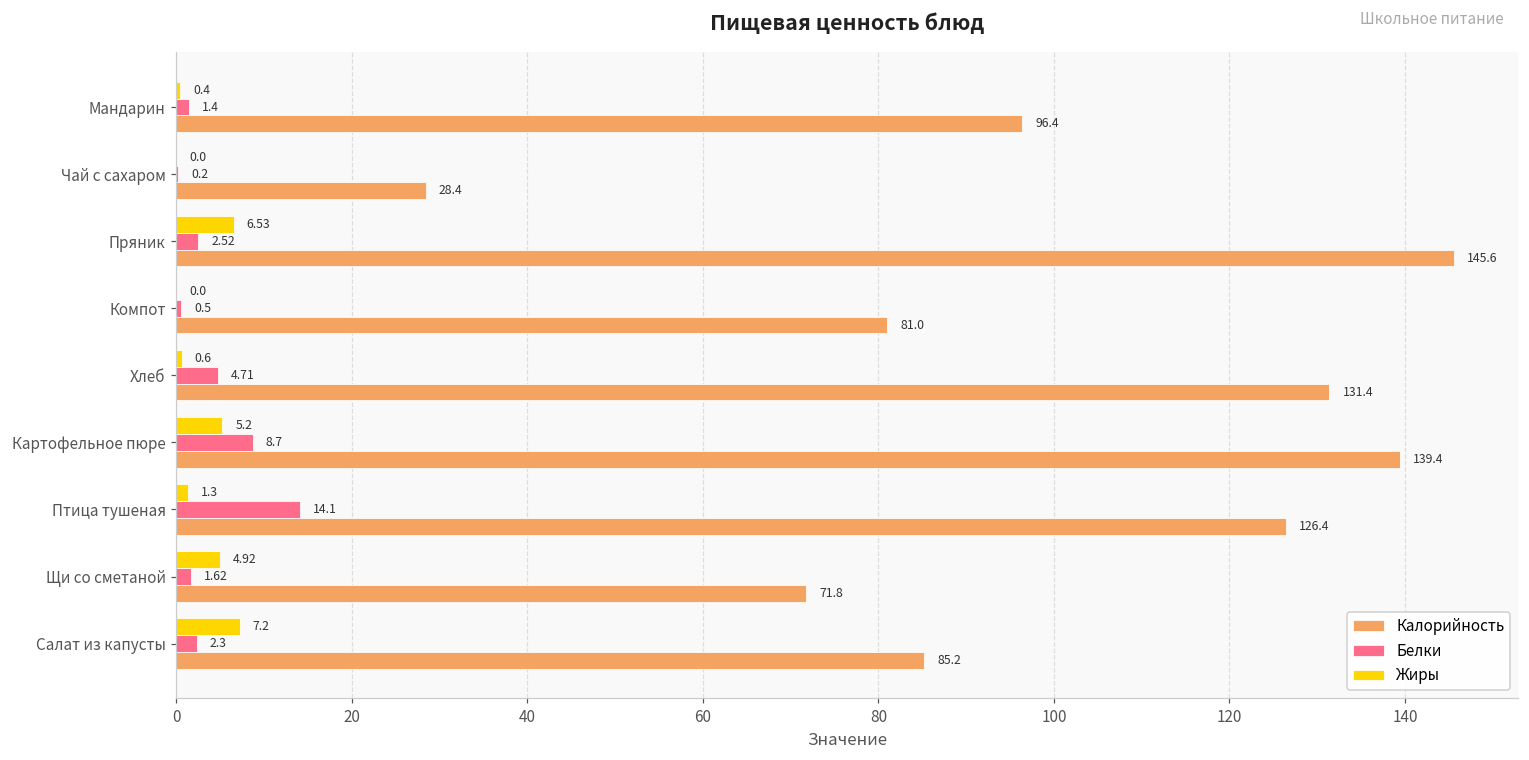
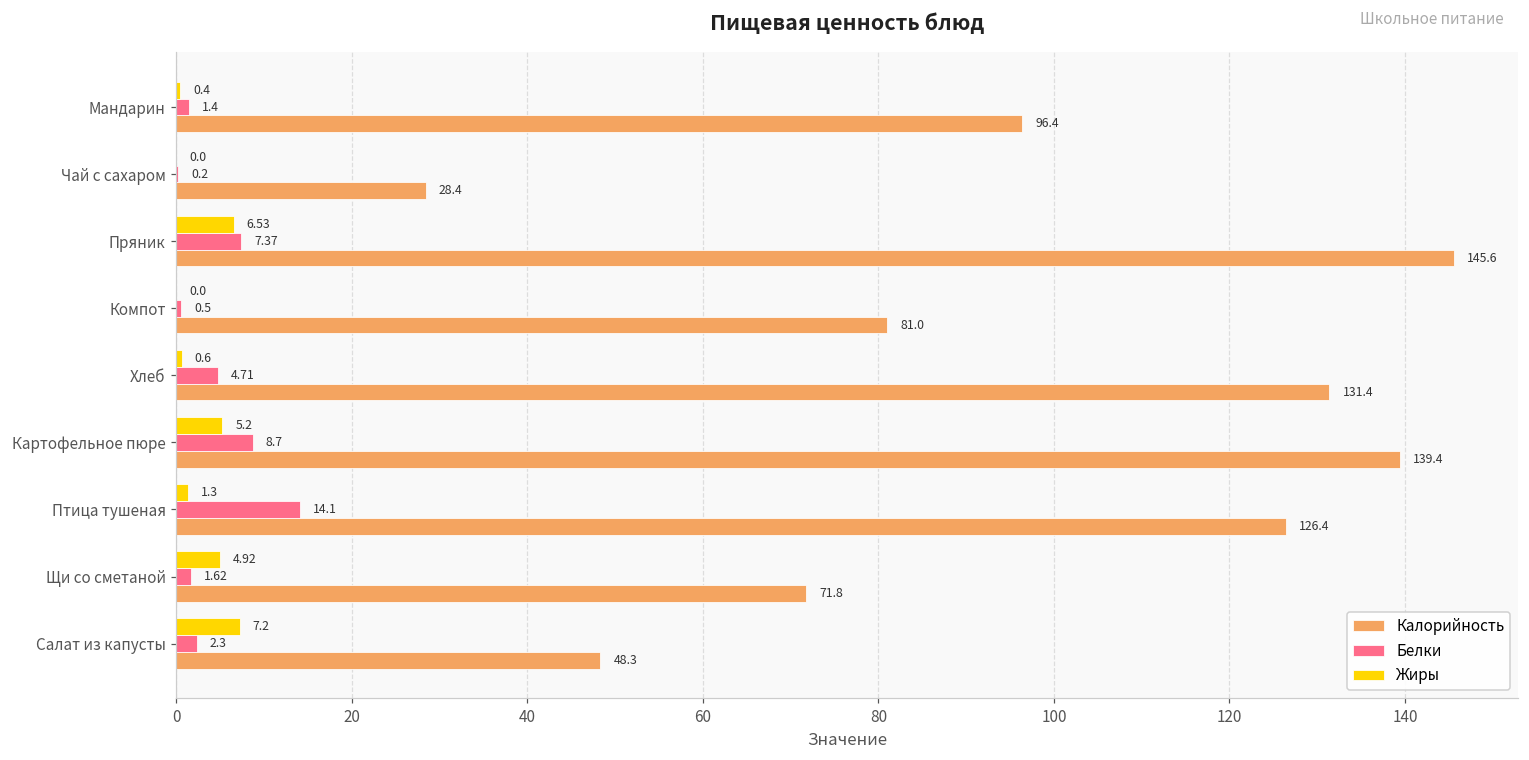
Белки, Пряник: 2.52 -> 7.37
Калорийность, Салат из капусты: 85.2 -> 48.3
